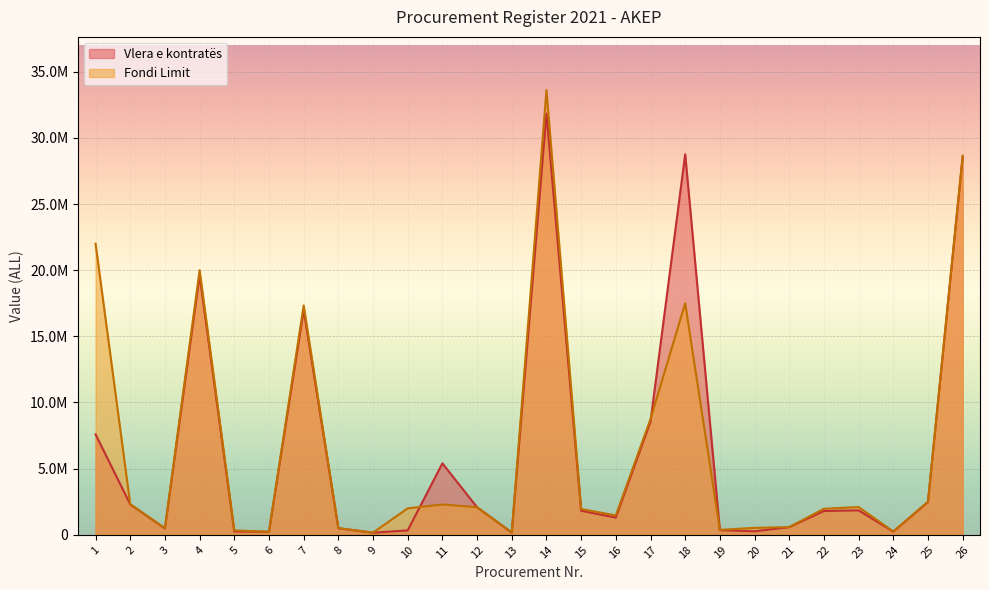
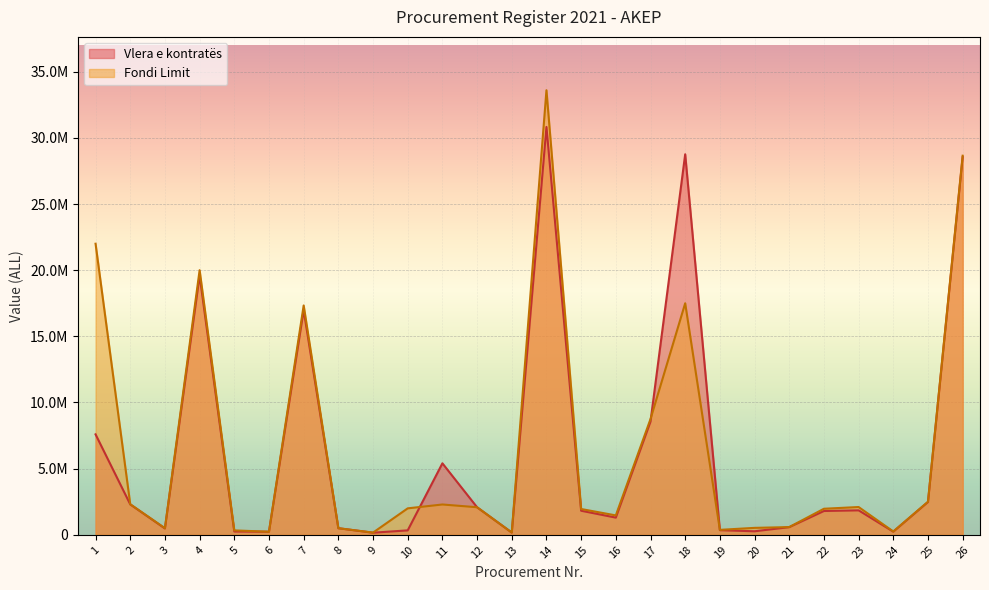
Vlera e kontratës, 14: 31800000 -> 30800000
